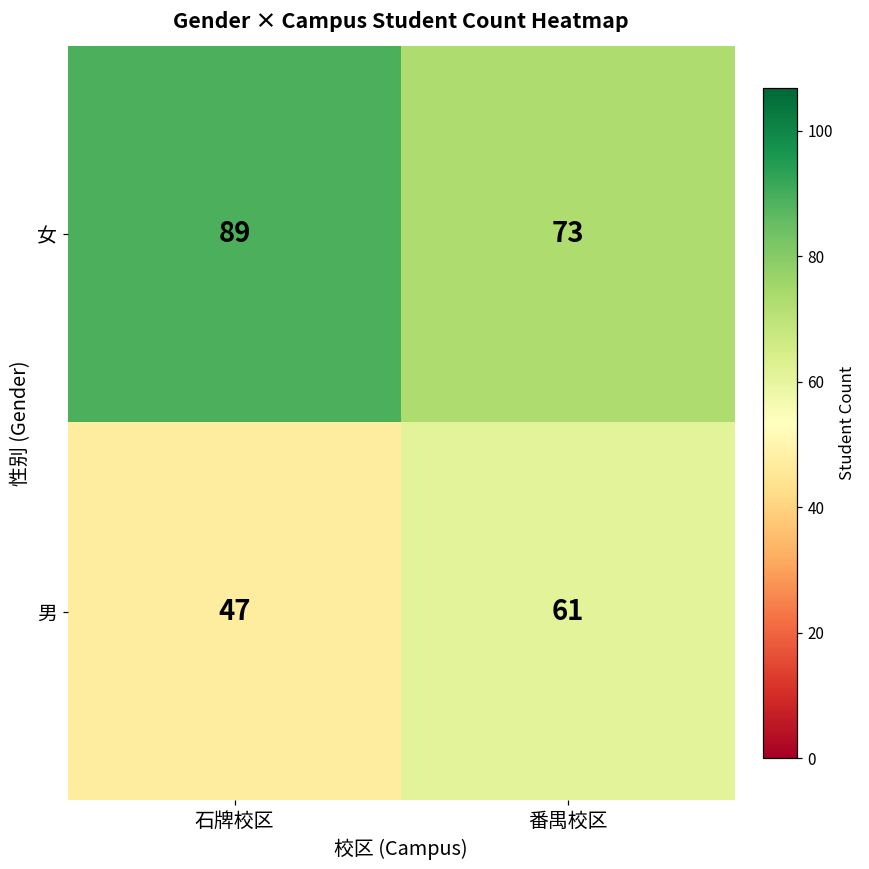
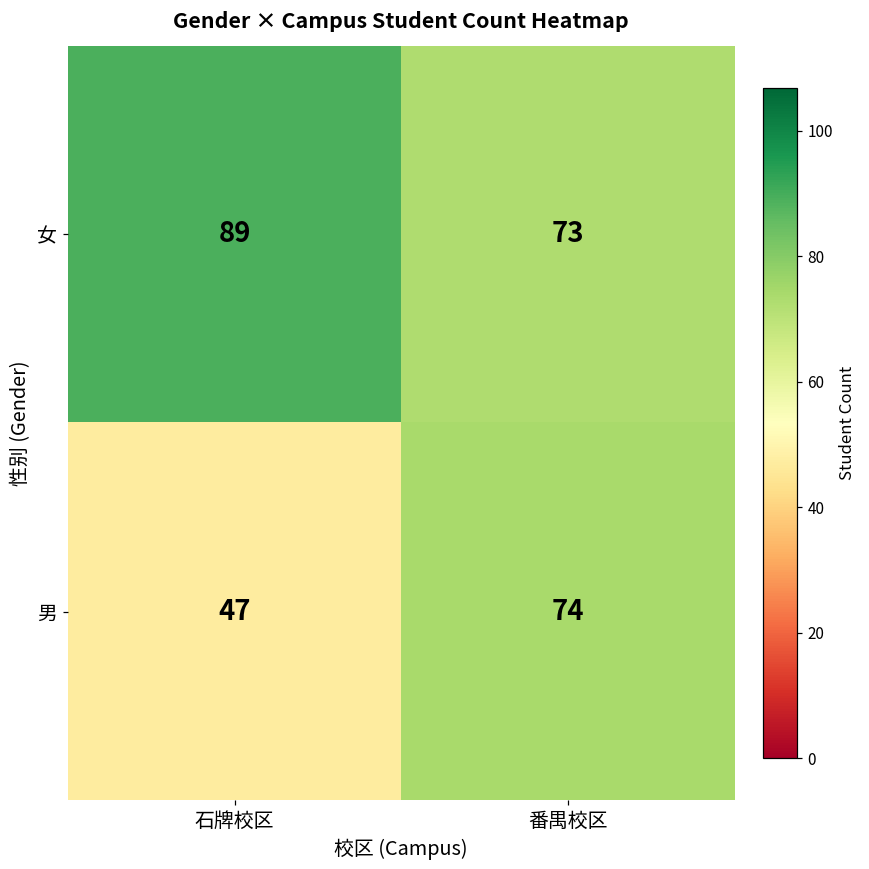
男, 番禺校区: 61 -> 74
